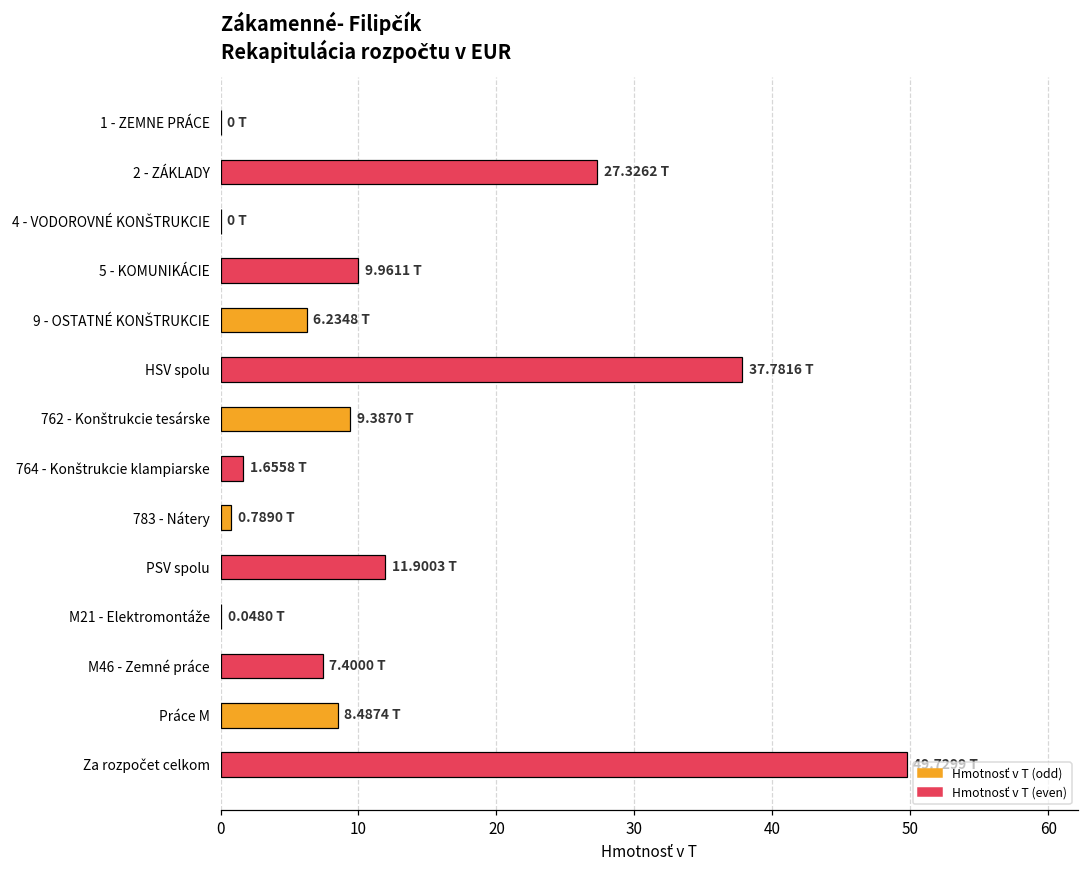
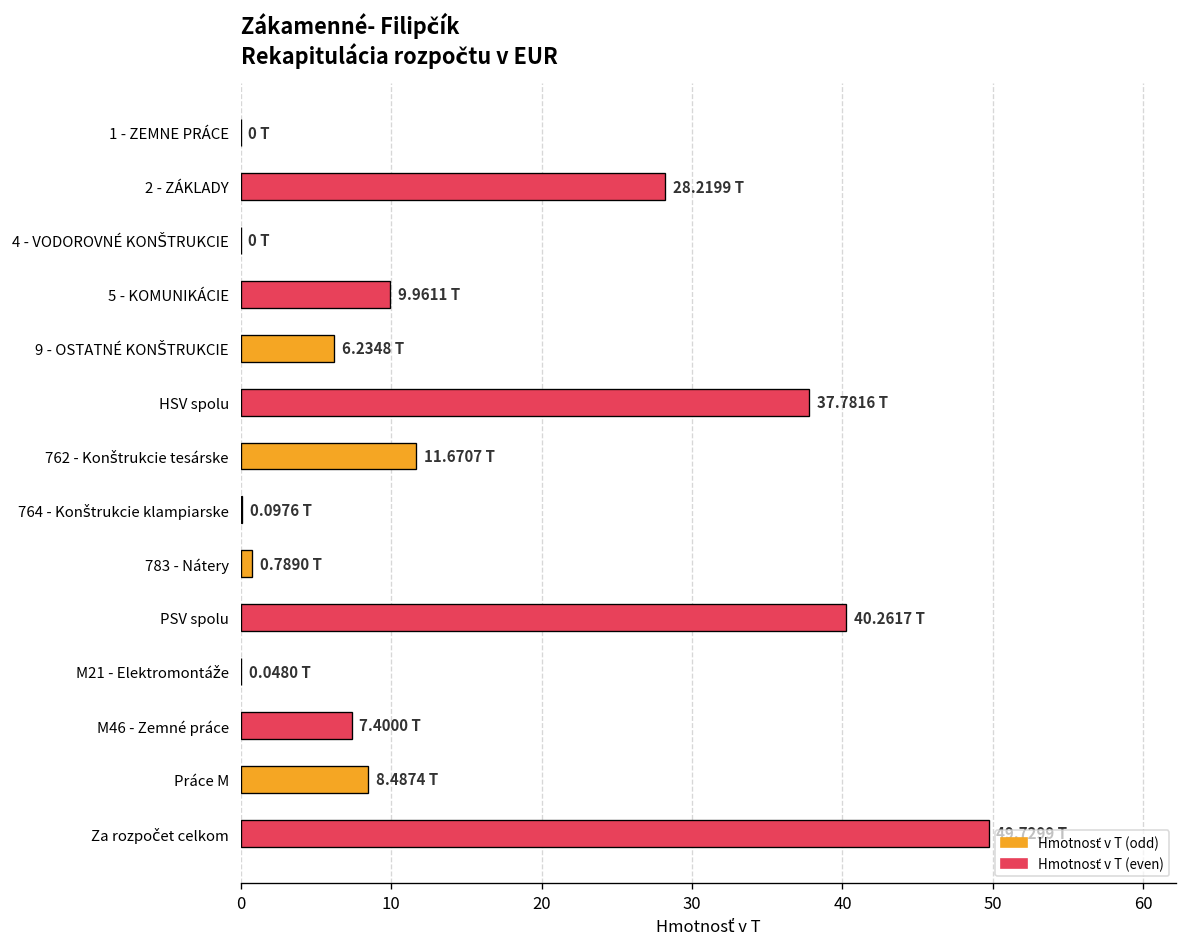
2 - ZÁKLADY: 27.3262 -> 28.2199
762 - Konštrukcie tesárske: 9.3870 -> 11.6707
764 - Konštrukcie klampiarske: 1.6558 -> 0.0976
PSV spolu: 11.9003 -> 40.2617
